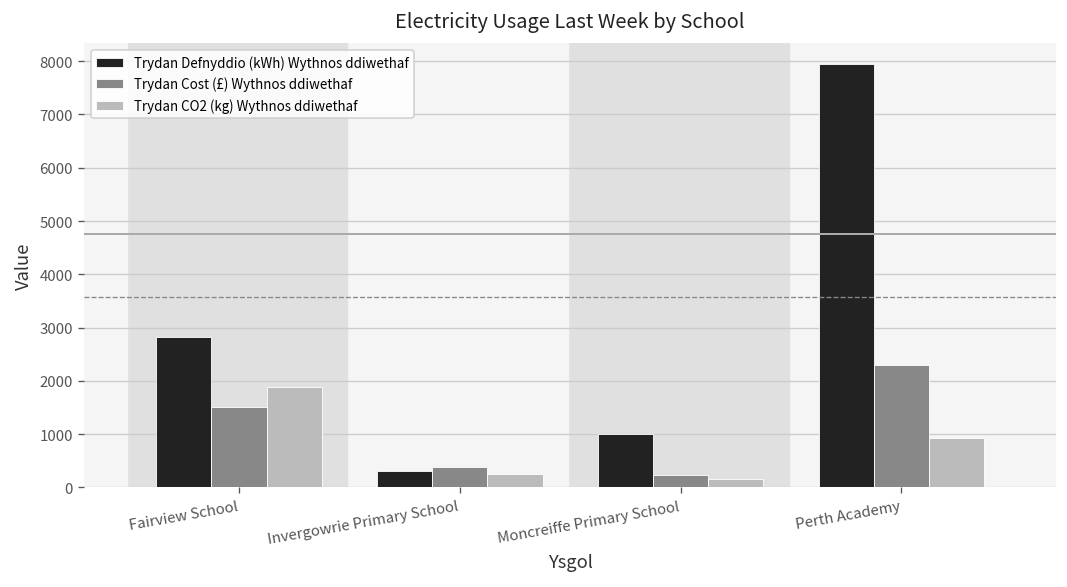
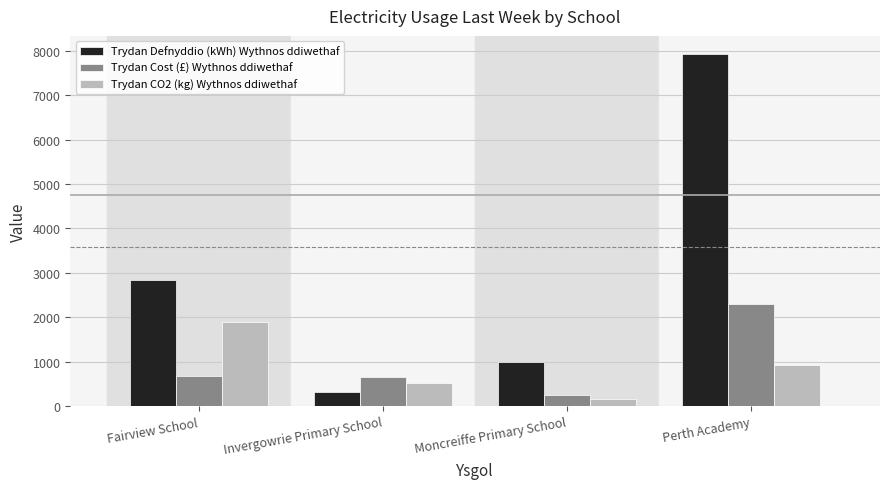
Trydan Cost (£) Wythnos ddiwethaf, Fairview School: 1500 -> 700
Trydan Cost (£) Wythnos ddiwethaf, Invergowrie Primary School: 400 -> 700
Trydan CO2 (kg) Wythnos ddiwethaf, Invergowrie Primary School: 300 -> 500
